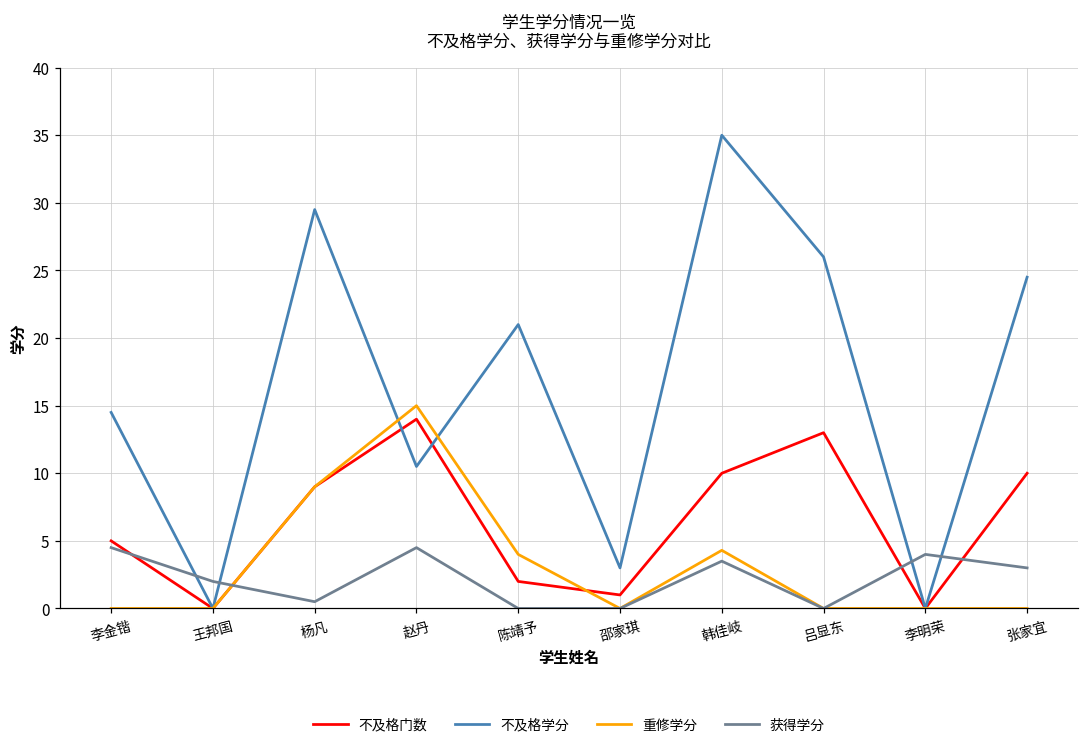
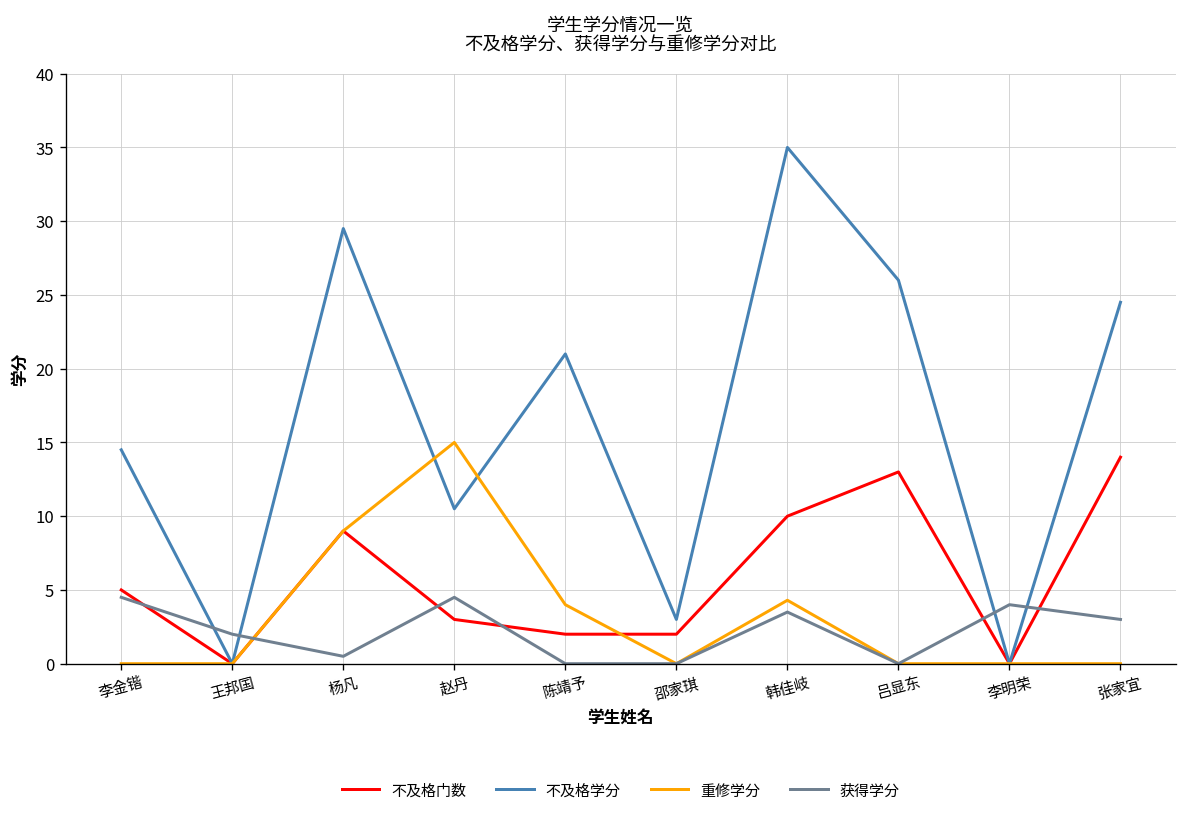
不及格门数, 赵丹: 14 -> 3
不及格门数, 邵家琪: 1 -> 2
不及格门数, 张家宜: 10 -> 14
